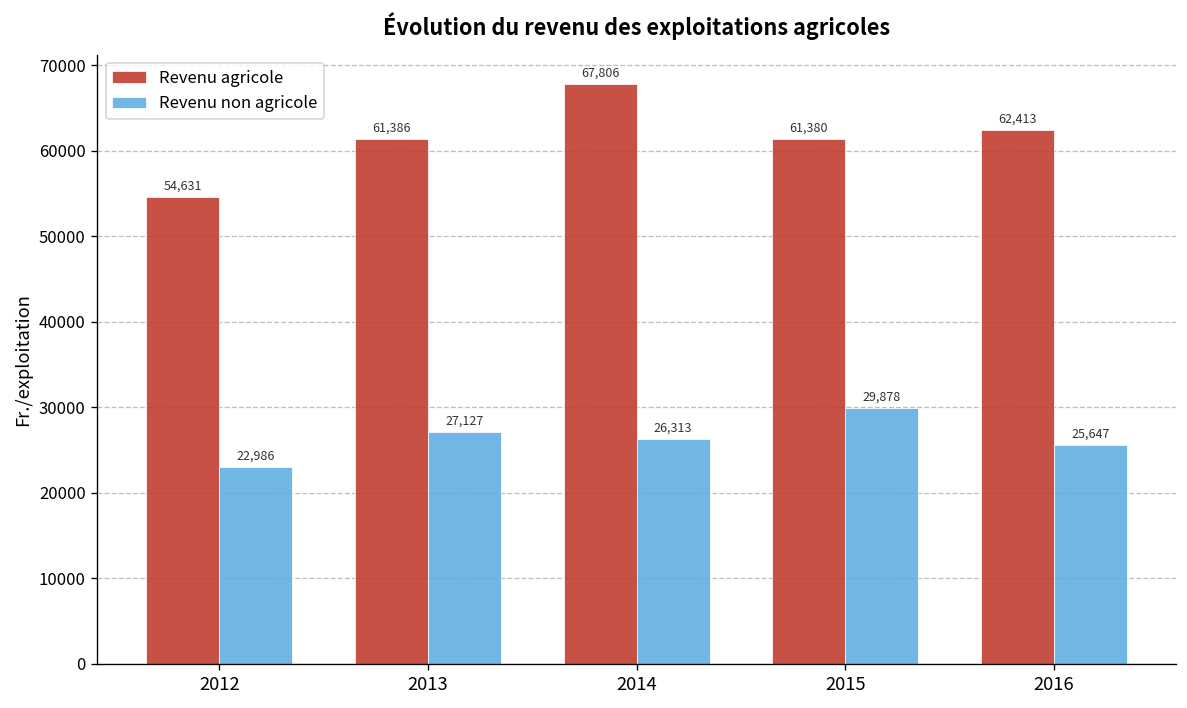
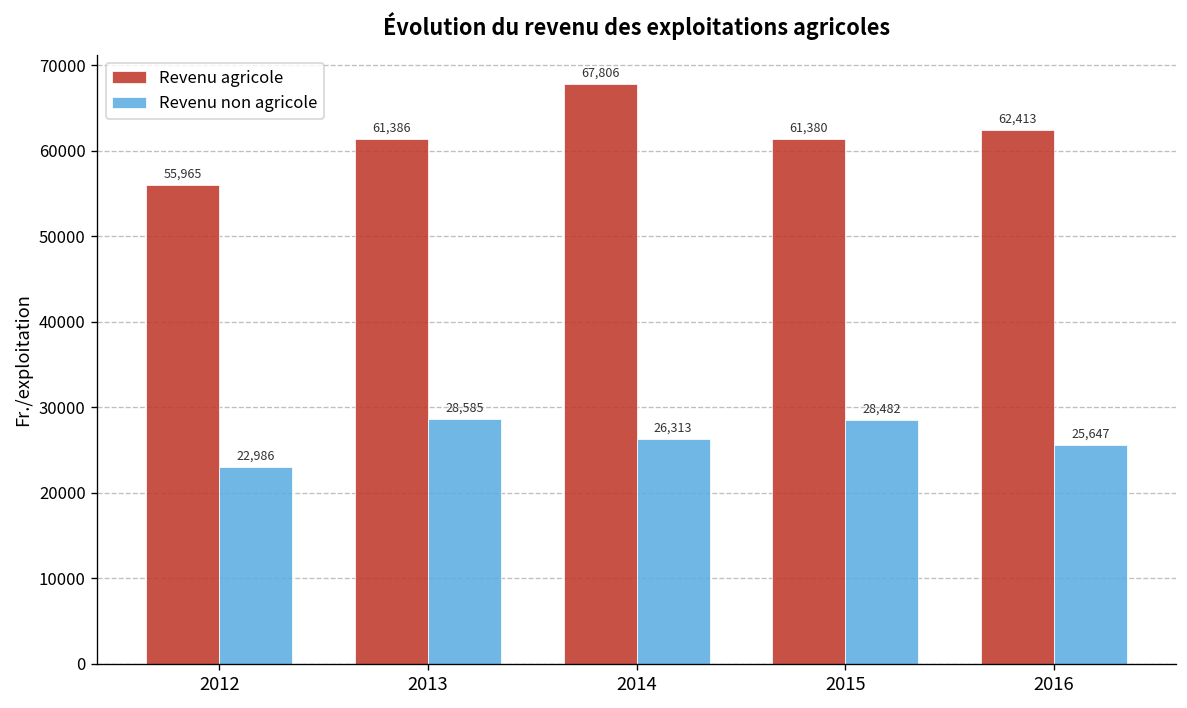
Revenu agricole, 2012: 54,631 -> 55,965
Revenu non agricole, 2013: 27,127 -> 28,585
Revenu non agricole, 2015: 29,878 -> 28,482
